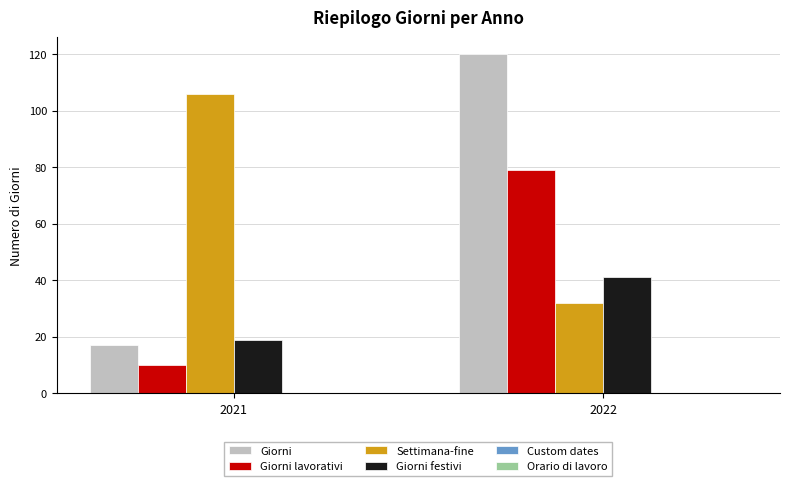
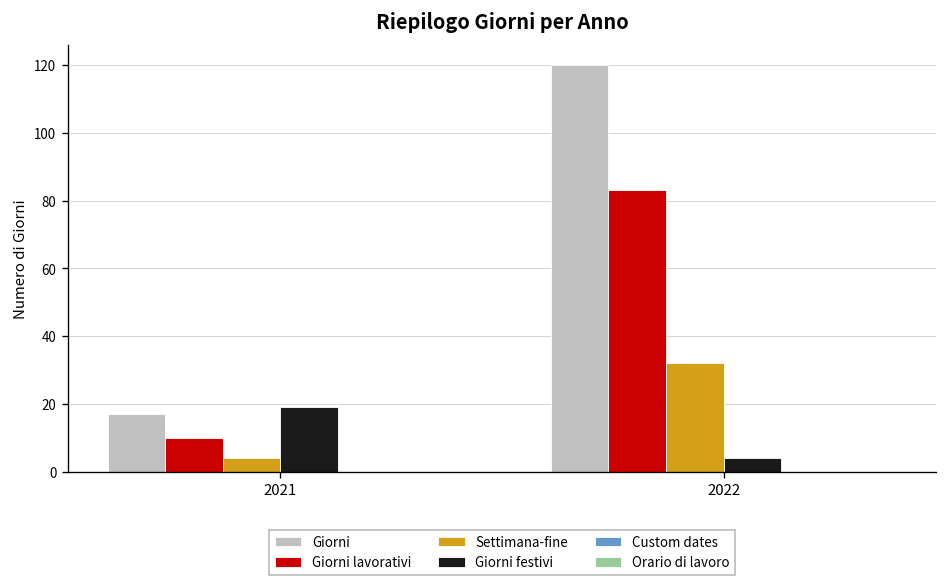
Settimana-fine, 2021: 106 -> 4
Giorni lavorativi, 2022: 79 -> 83
Giorni festivi, 2022: 41 -> 4
